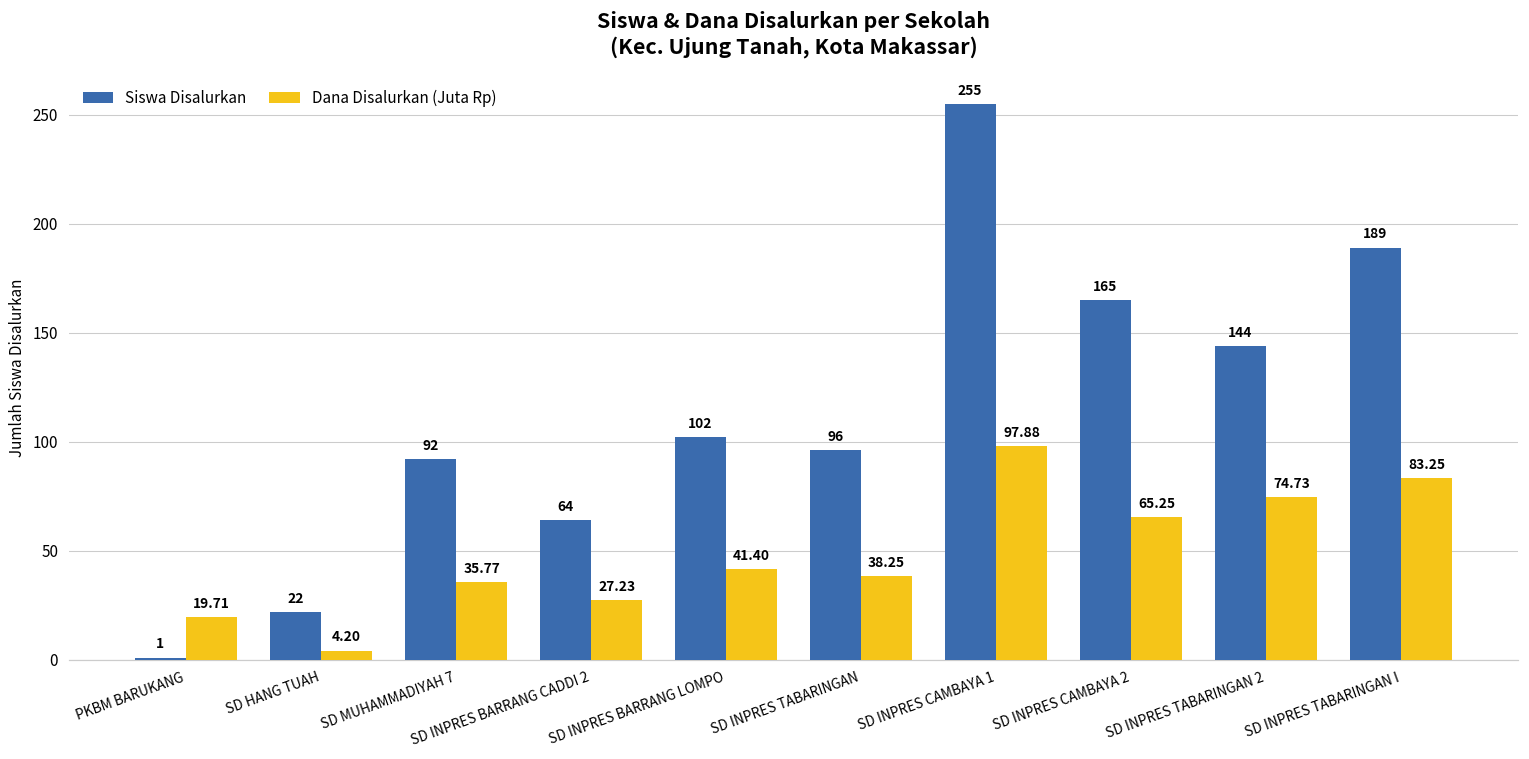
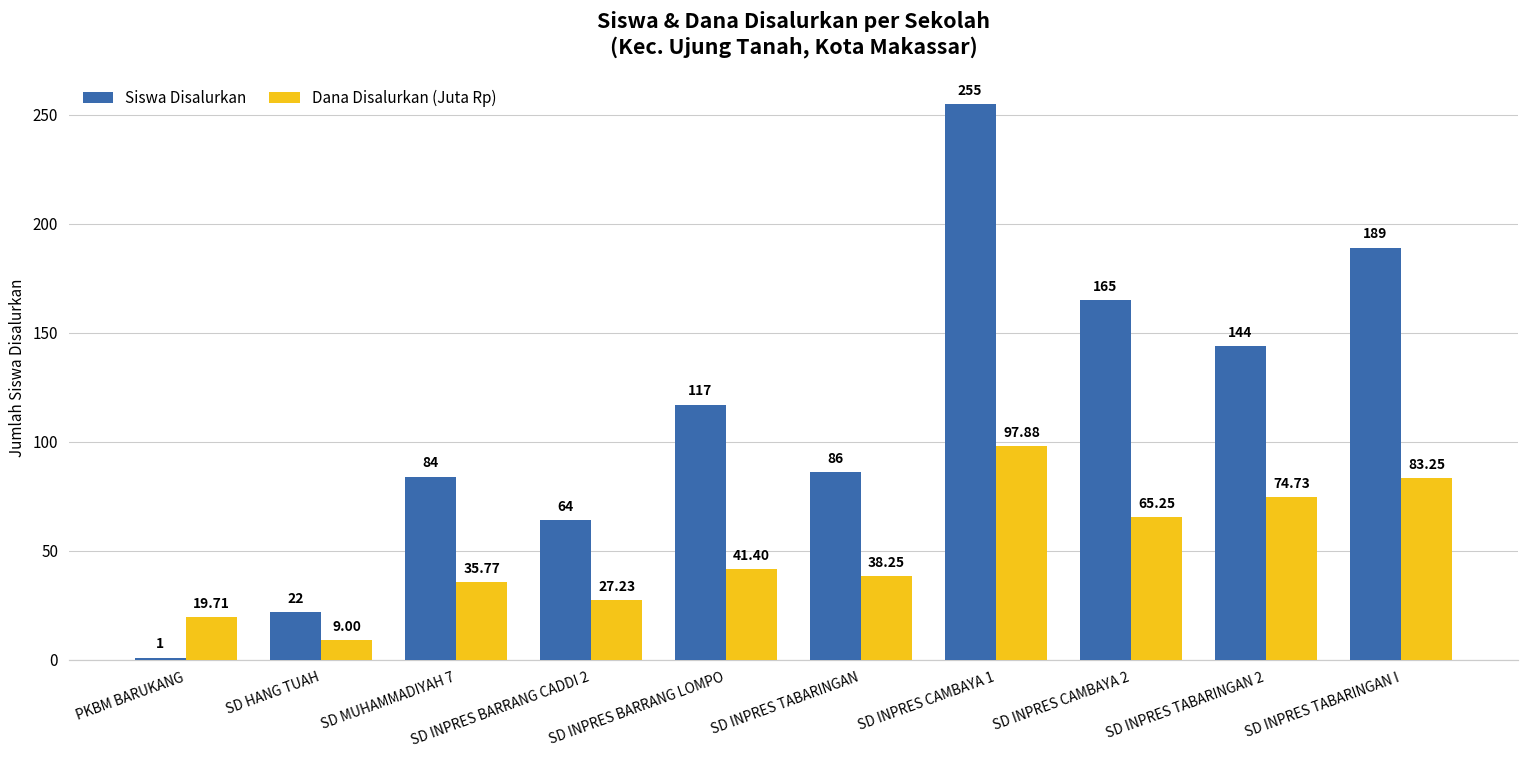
Dana Disalurkan (Juta Rp), SD HANG TUAH: 4.20 -> 9.00
Siswa Disalurkan, SD MUHAMMADIYAH 7: 92 -> 84
Siswa Disalurkan, SD INPRES BARRANG LOMPO: 102 -> 117
Siswa Disalurkan, SD INPRES TABARINGAN: 96 -> 86
